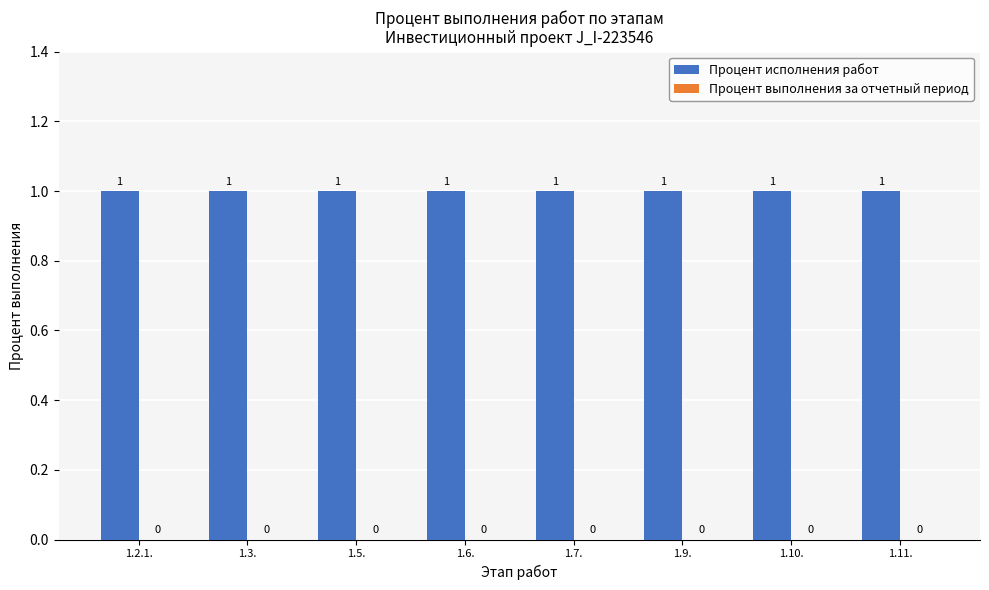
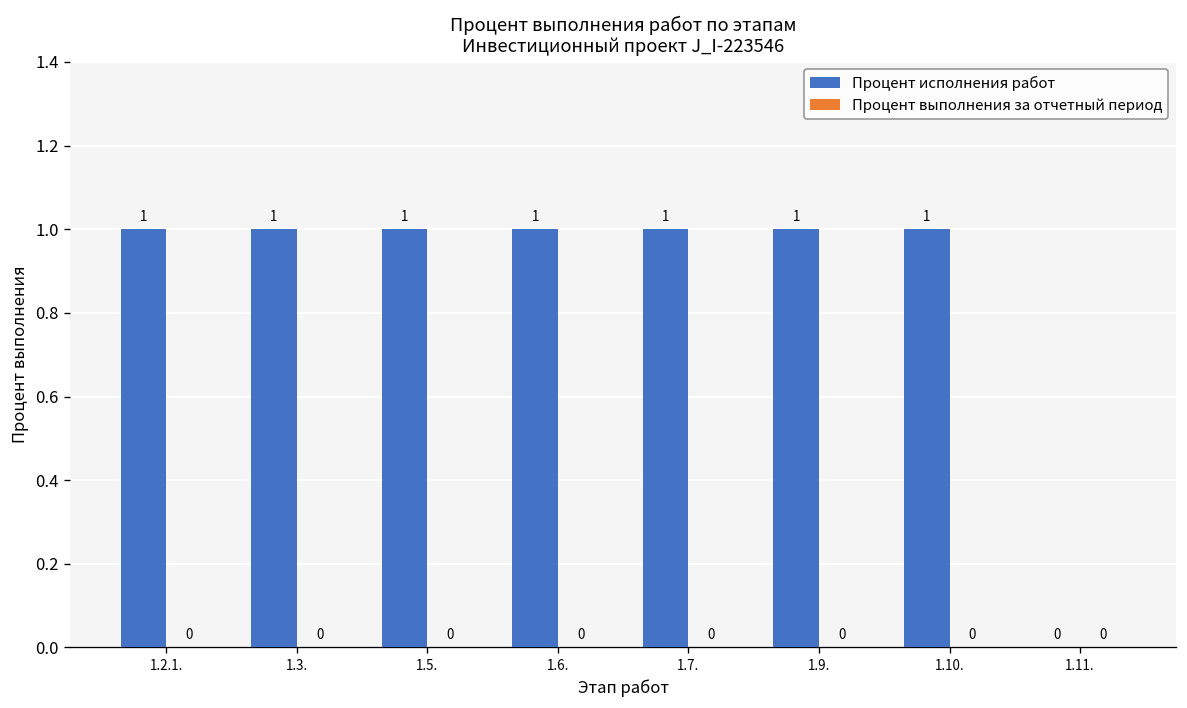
Процент исполнения работ, 1.11.: 1 -> 0
